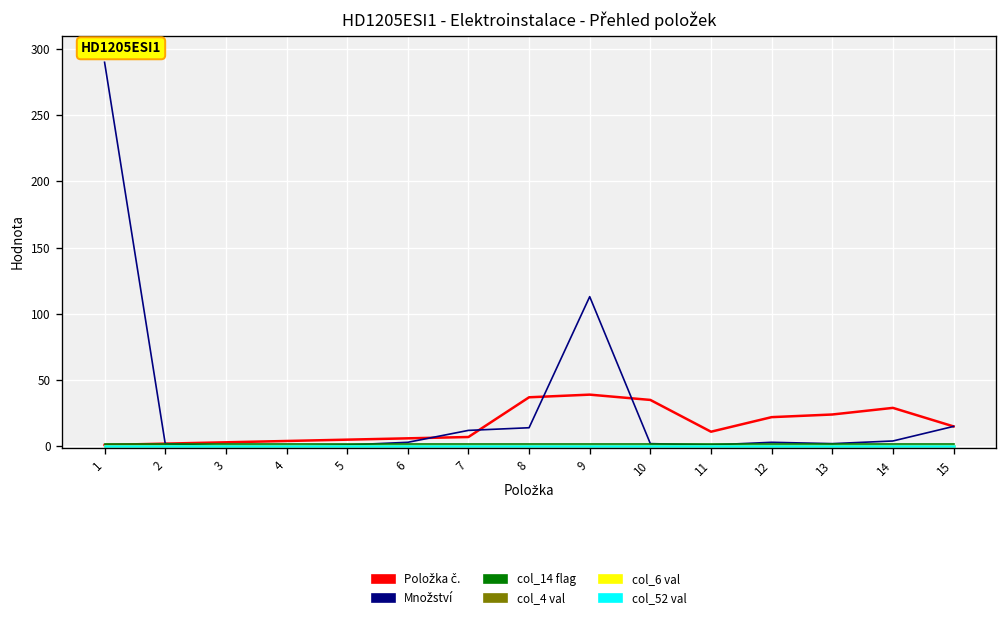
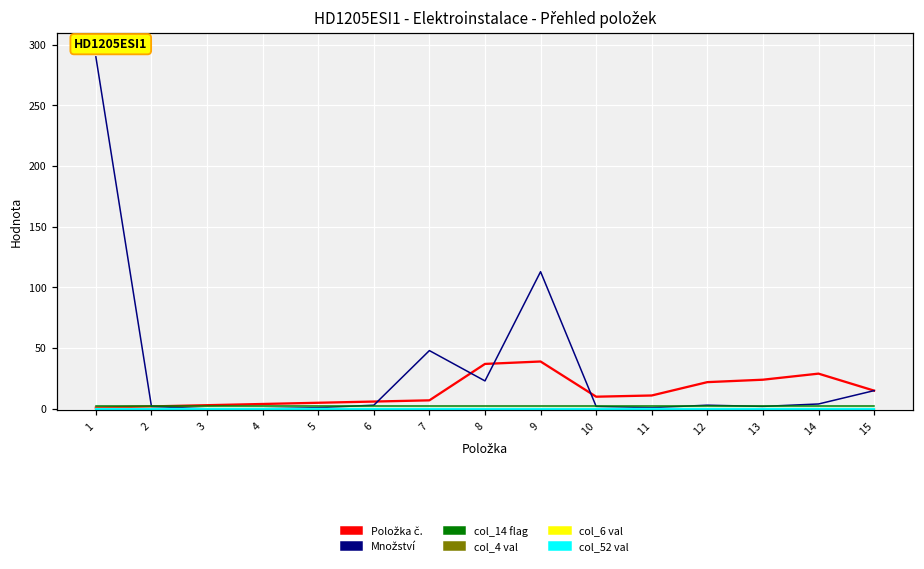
Množství, 7: 12 -> 48
Množství, 8: 14 -> 23
Položka č., 10: 35 -> 10
